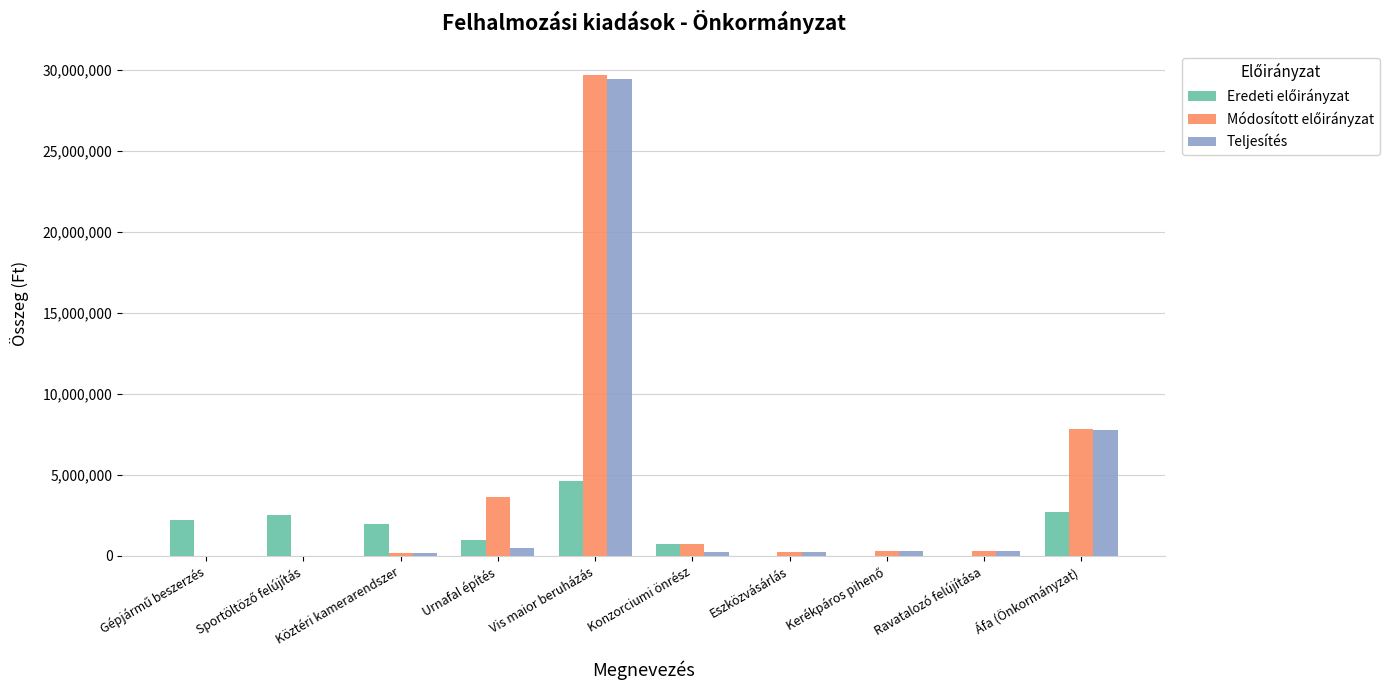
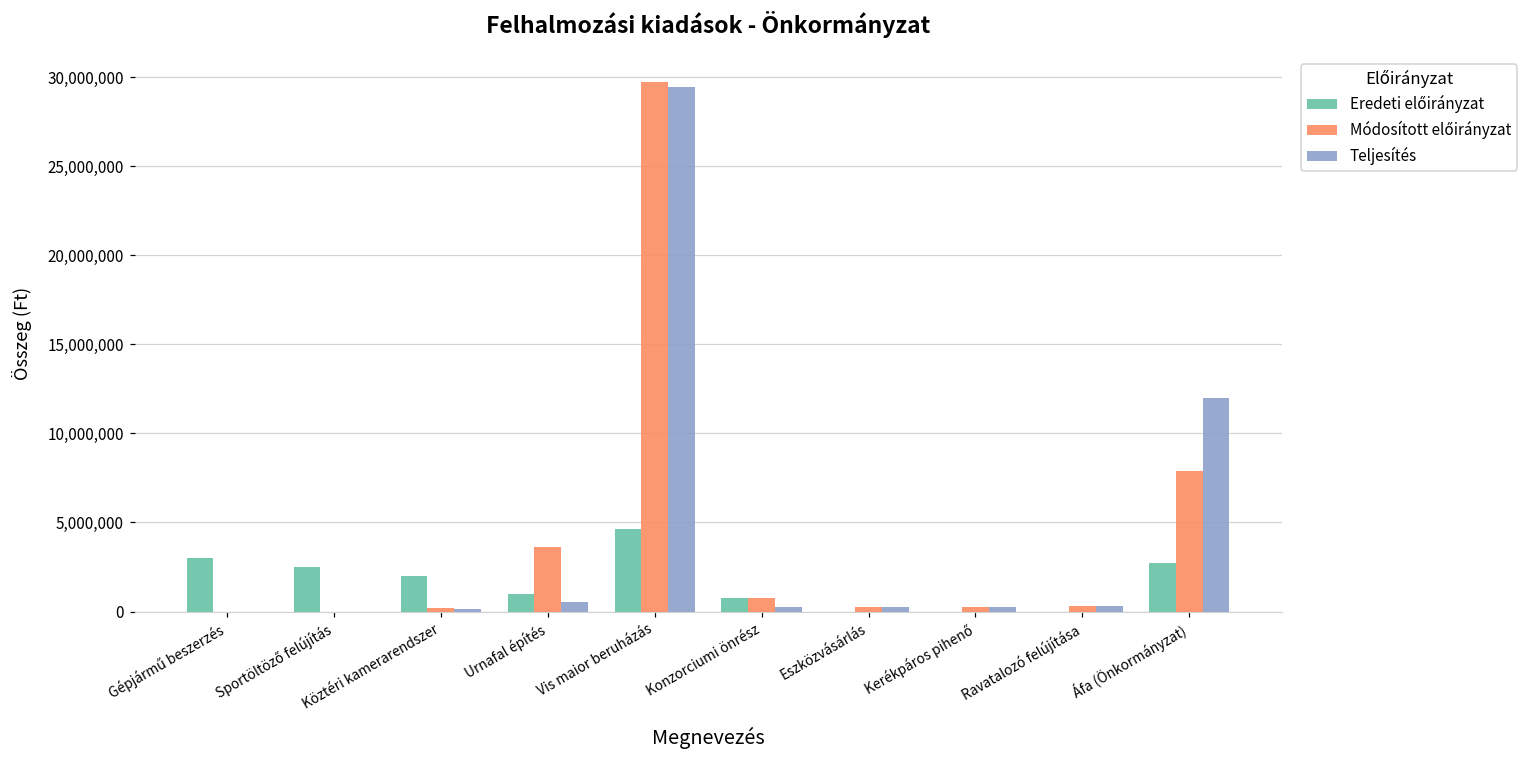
Eredeti előirányzat, Gépjármű beszerzés: 2,200,000 -> 3,000,000
Teljesítés, Áfa (Önkormányzat): 7,800,000 -> 12,000,000
